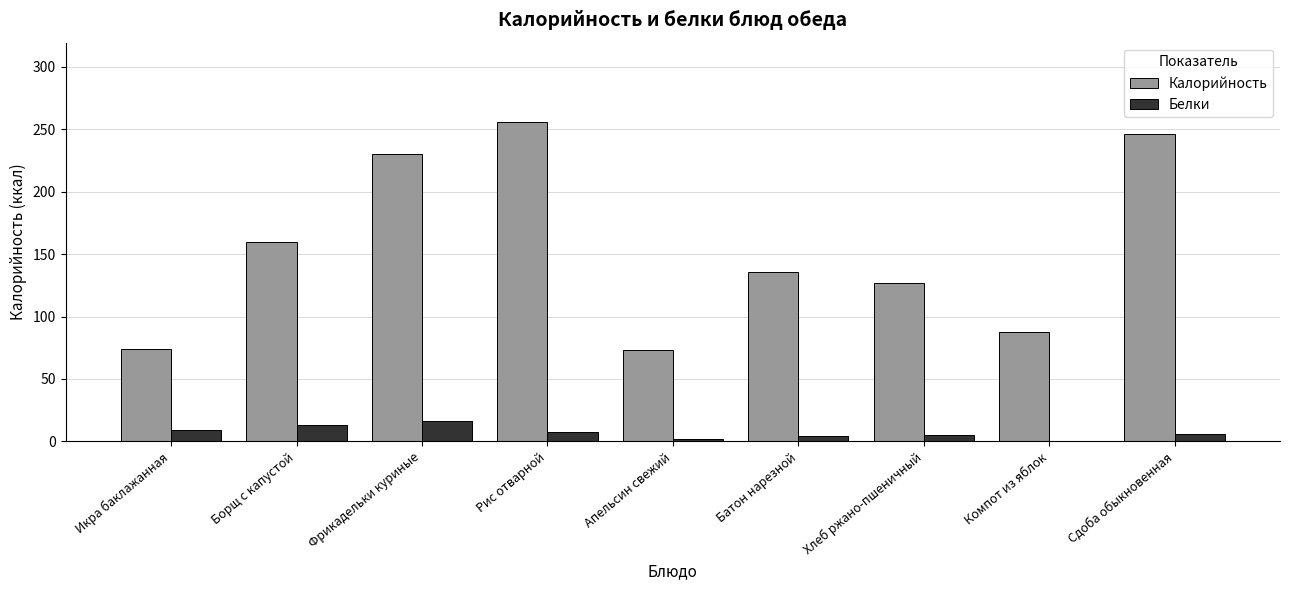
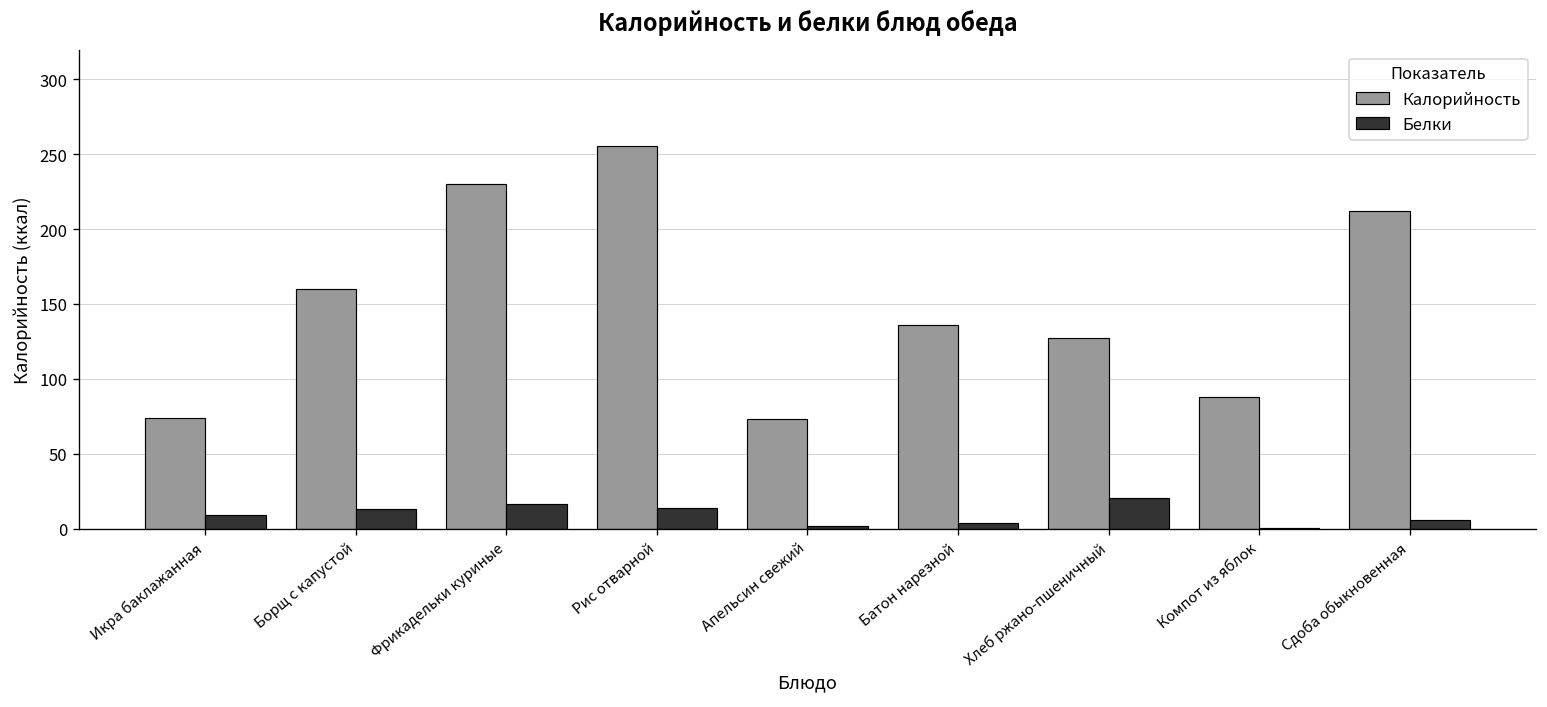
Белки, Рис отварной: 7 -> 14
Белки, Хлеб ржано-пшеничный: 5 -> 20
Калорийность, Сдоба обыкновенная: 246 -> 212
